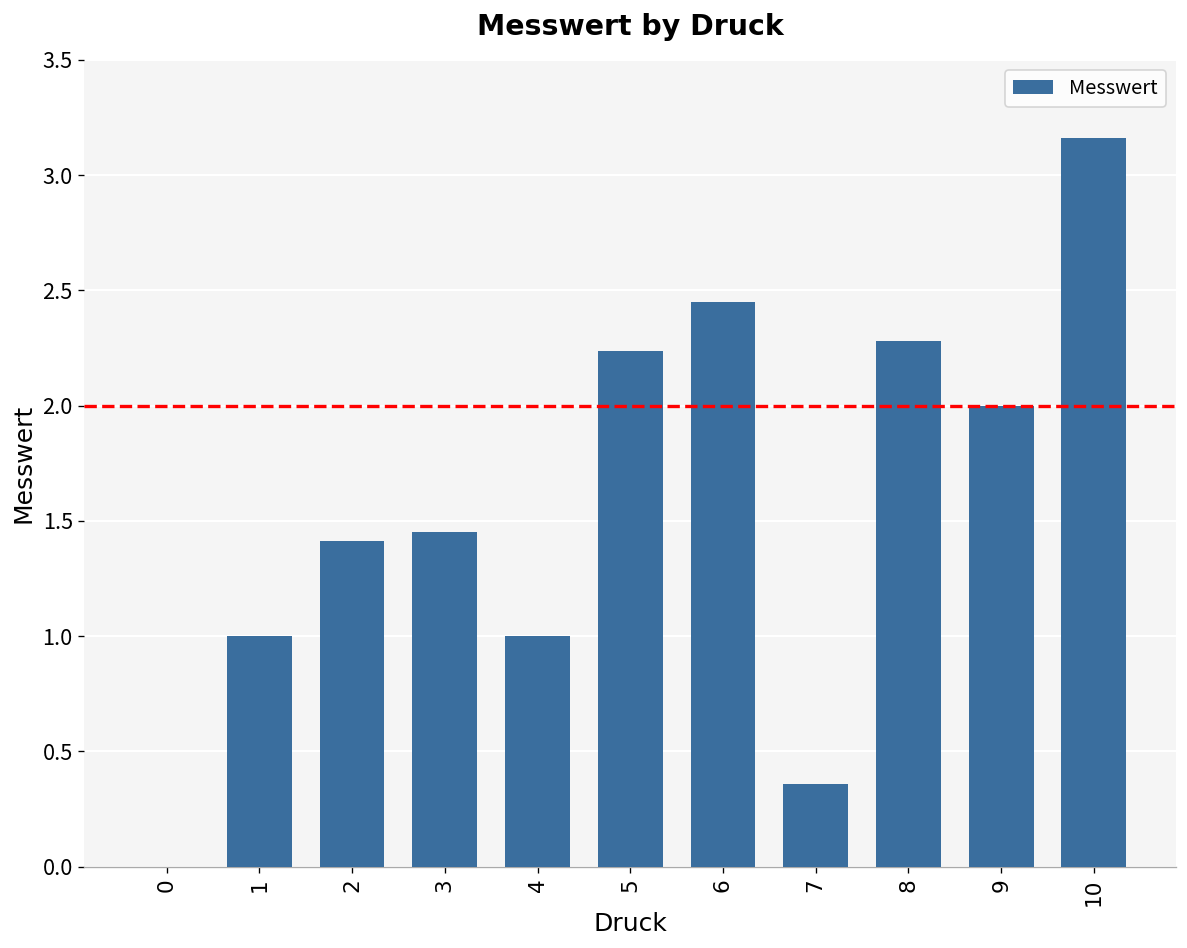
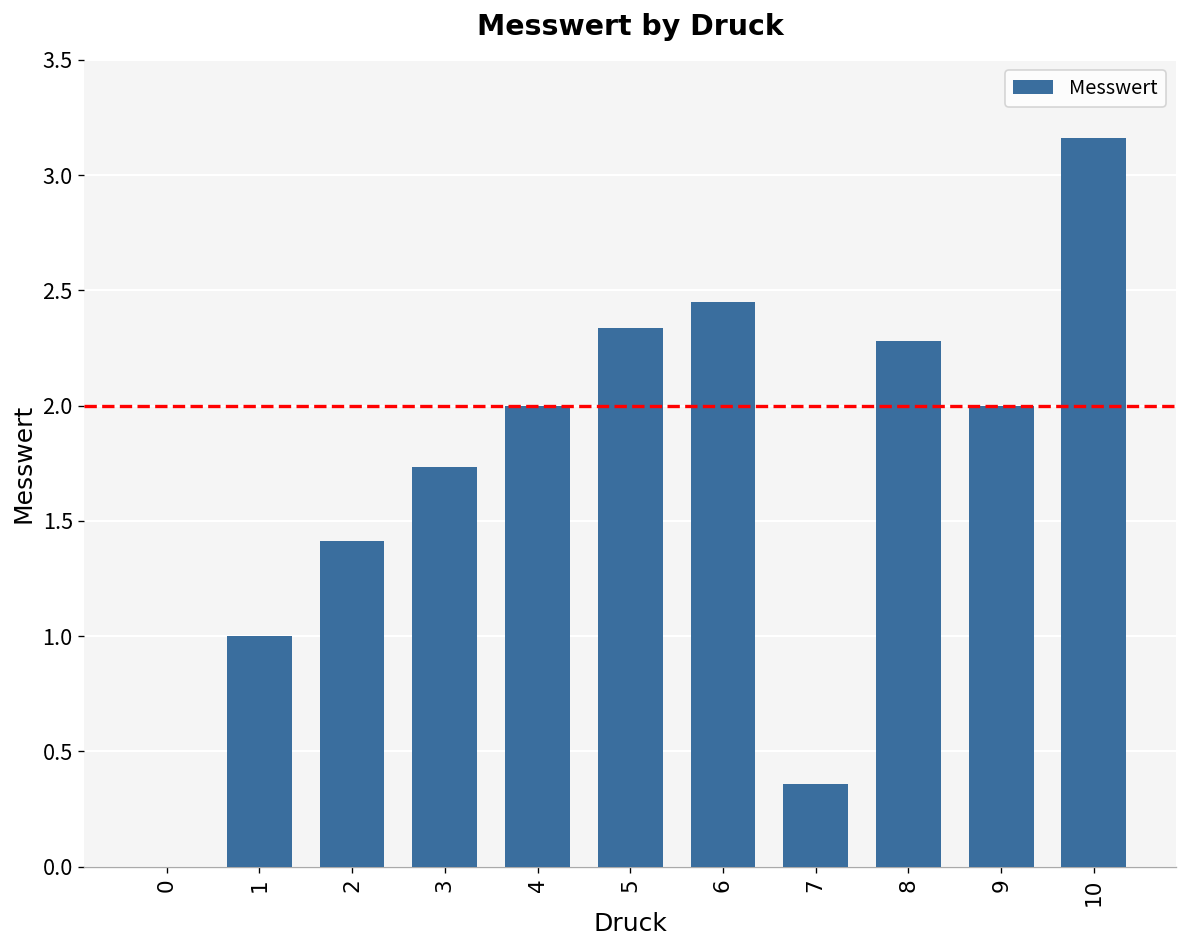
3: 1.45 -> 1.73
4: 1 -> 2
5: 2.24 -> 2.34
